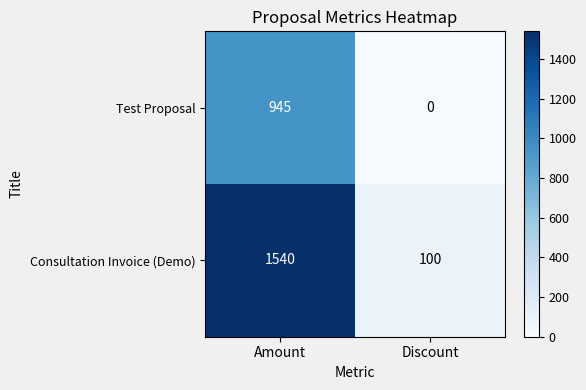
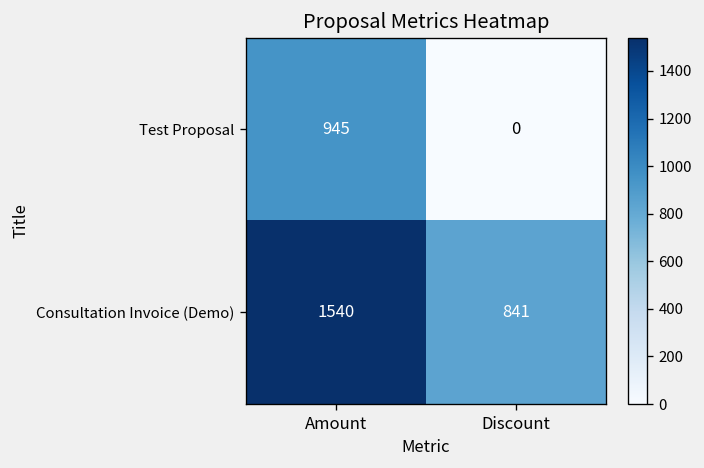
Consultation Invoice (Demo), Discount: 100 -> 841
